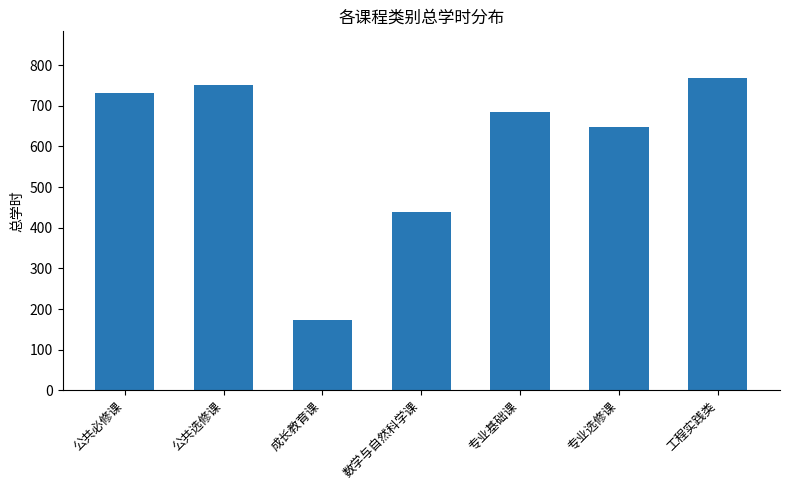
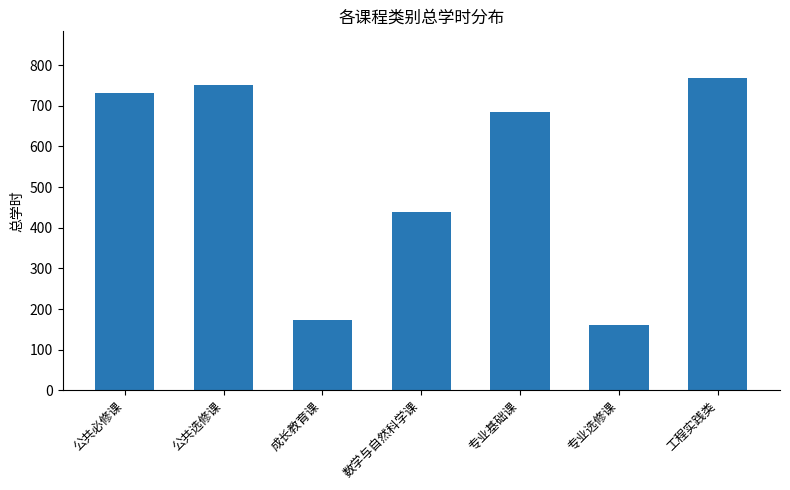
专业选修课: 650 -> 160
